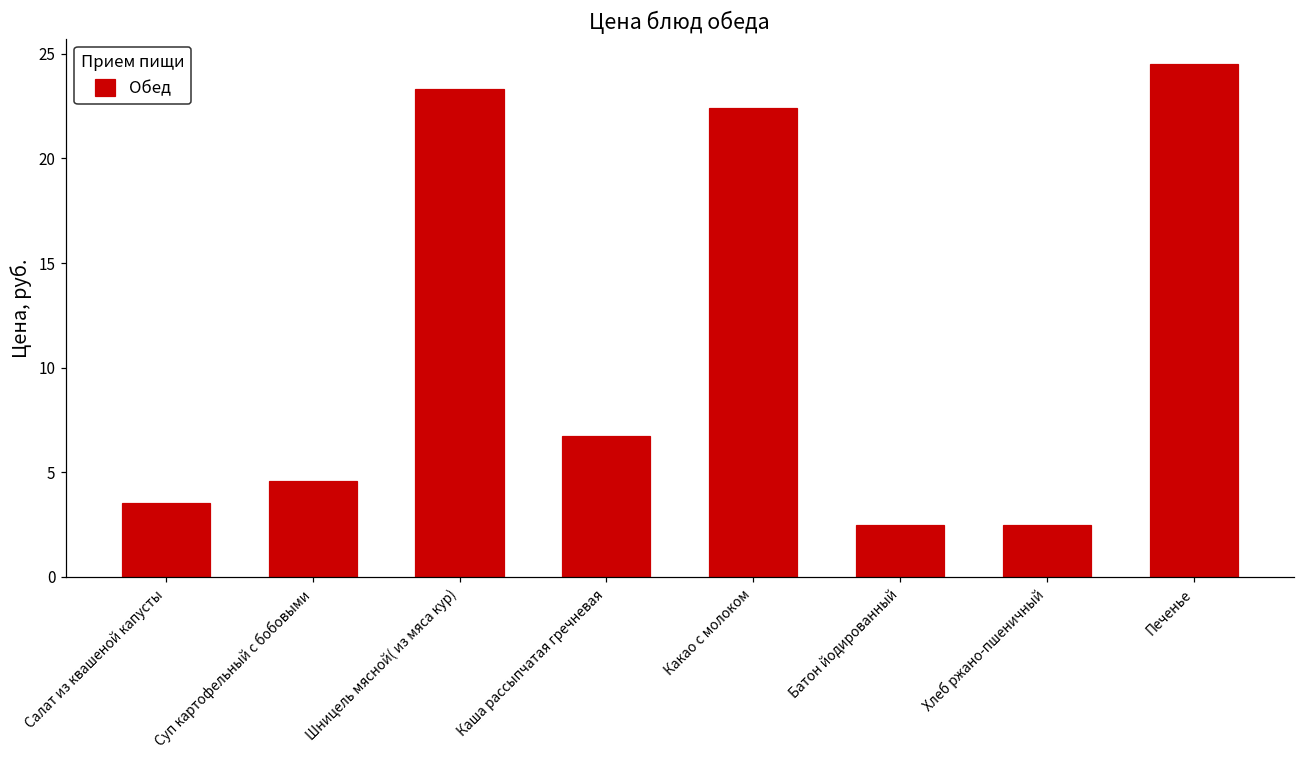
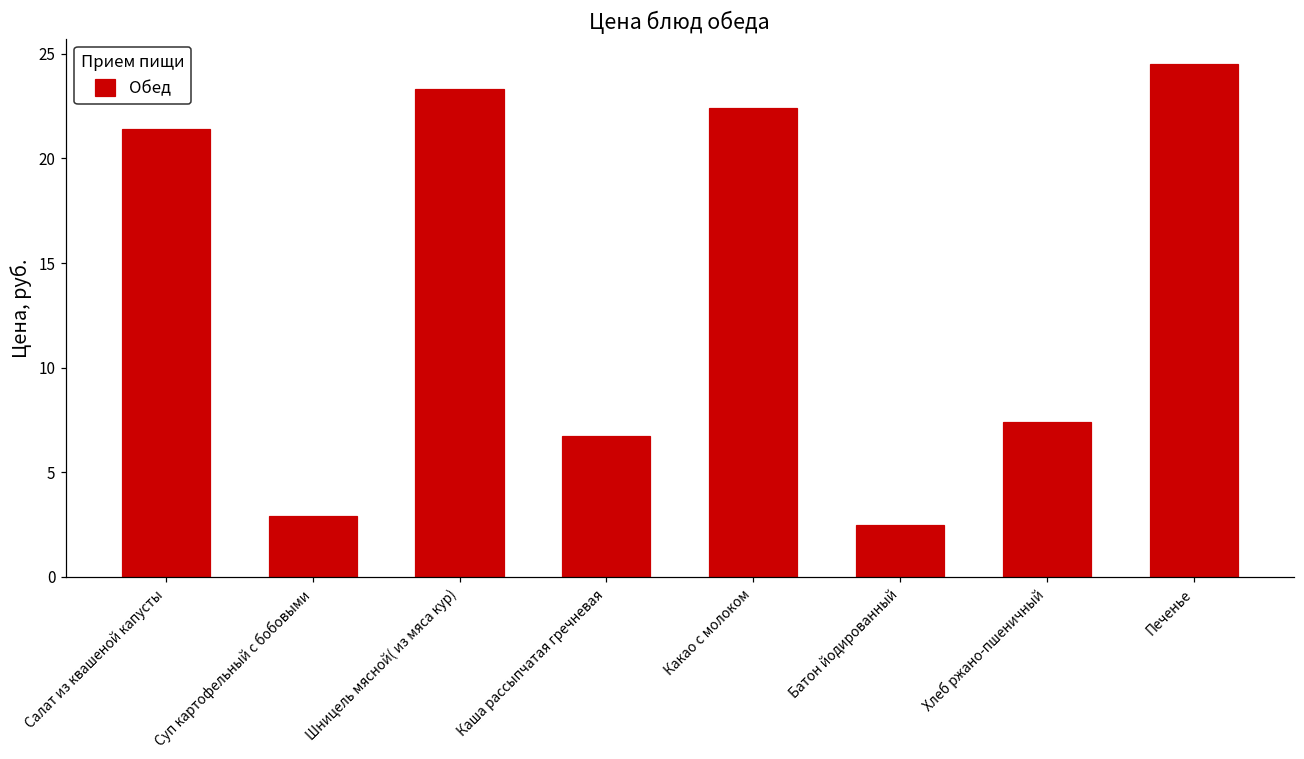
Салат из квашеной капусты: 3.5 -> 21.4
Суп картофельный с бобовыми: 4.6 -> 2.9
Хлеб ржано-пшеничный: 2.5 -> 7.4
